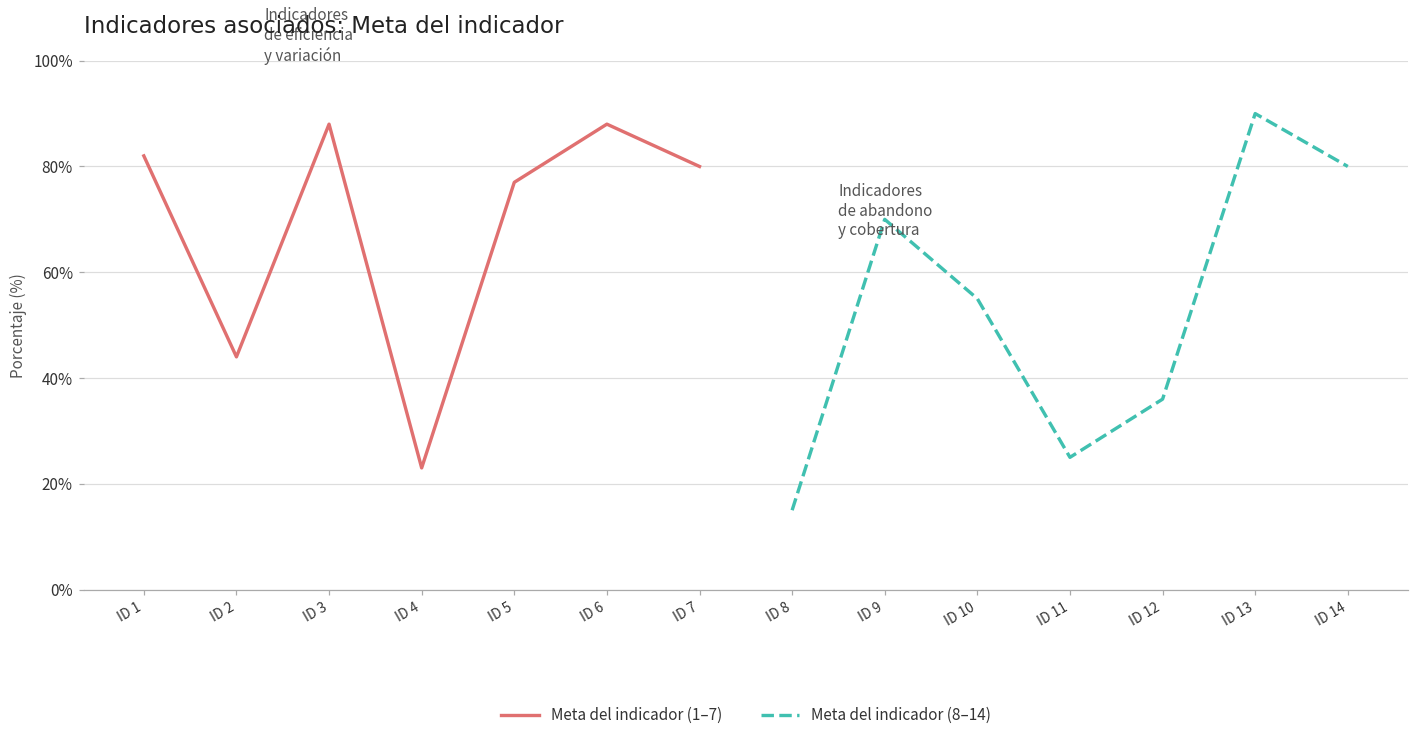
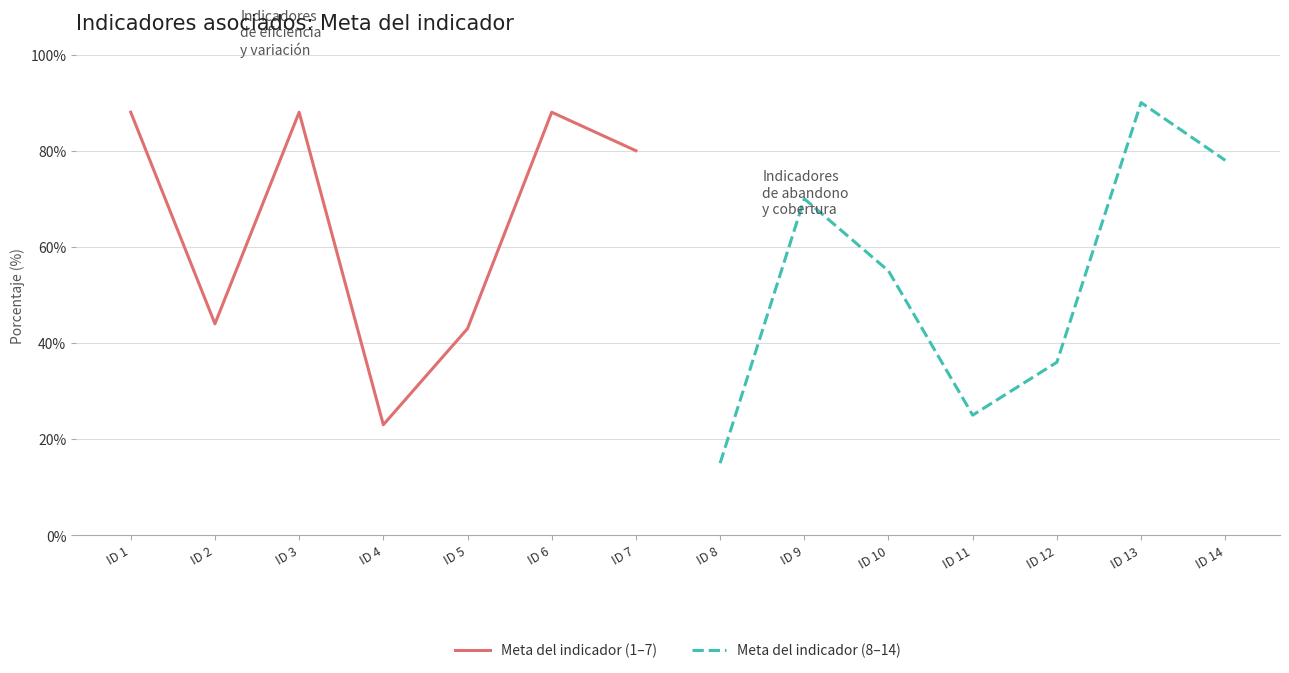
Meta del indicador (1–7), ID 1: 82% -> 88%
Meta del indicador (1–7), ID 5: 77% -> 43%
Meta del indicador (8–14), ID 14: 80% -> 78%
